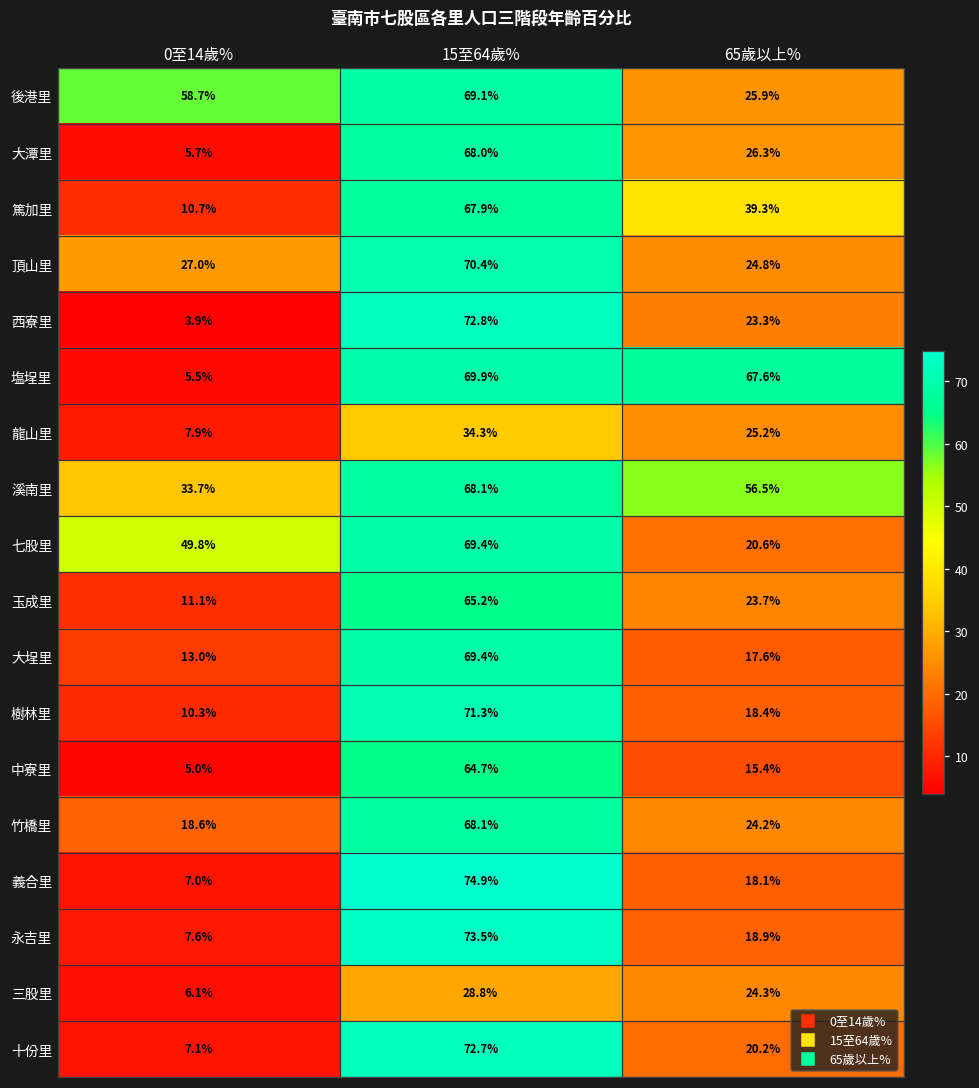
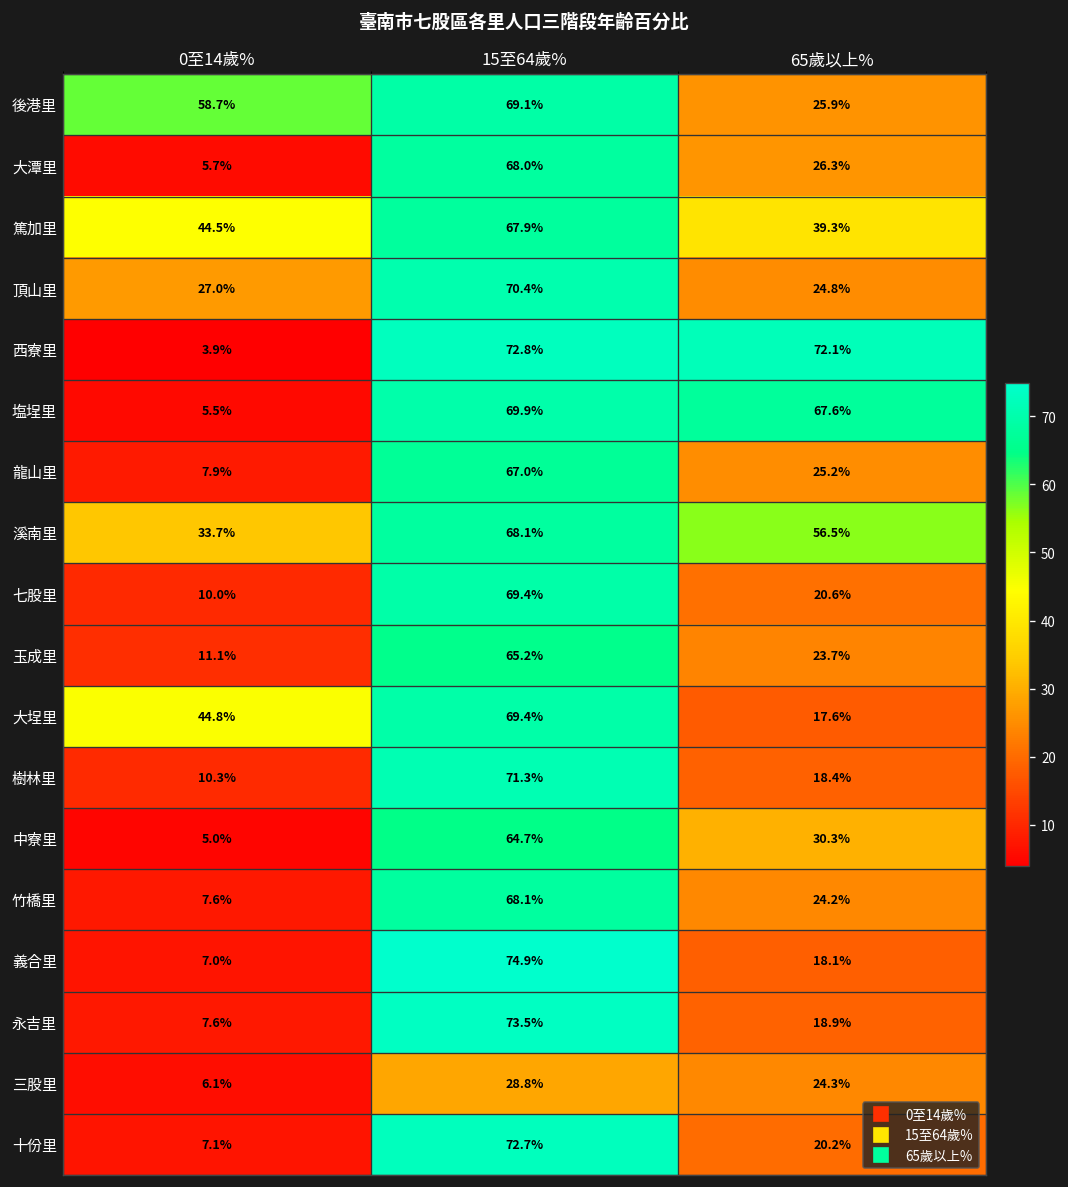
篤加里, 0至14歲%: 10.7% -> 44.5%
西寮里, 65歲以上%: 23.3% -> 72.1%
龍山里, 15至64歲%: 34.3% -> 67.0%
七股里, 0至14歲%: 49.8% -> 10.0%
大埕里, 0至14歲%: 13.0% -> 44.8%
中寮里, 65歲以上%: 15.4% -> 30.3%
竹橋里, 0至14歲%: 18.6% -> 7.6%
